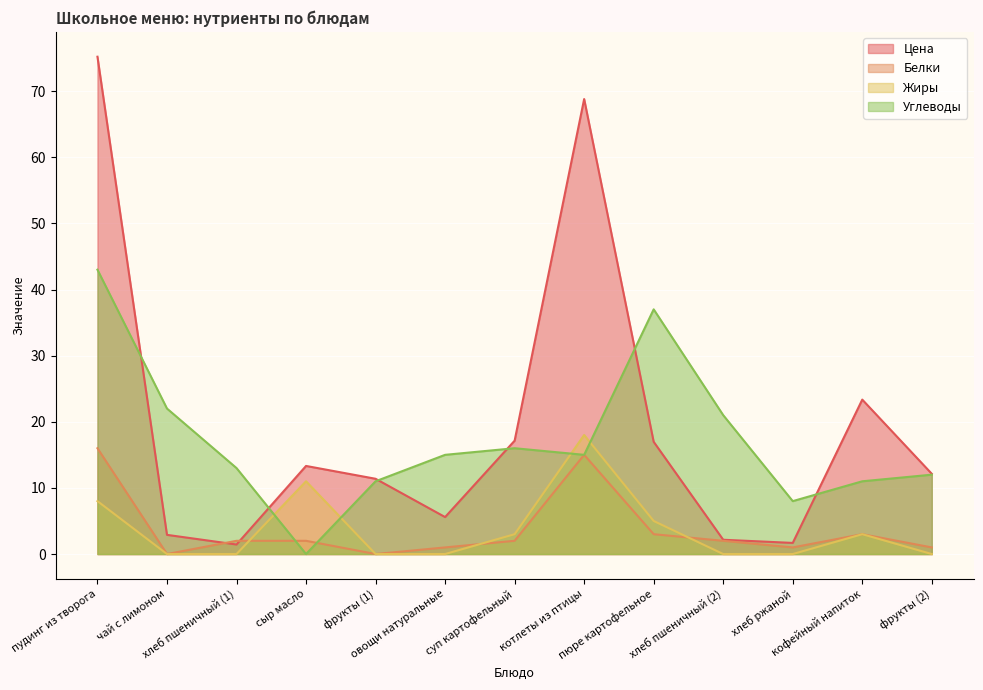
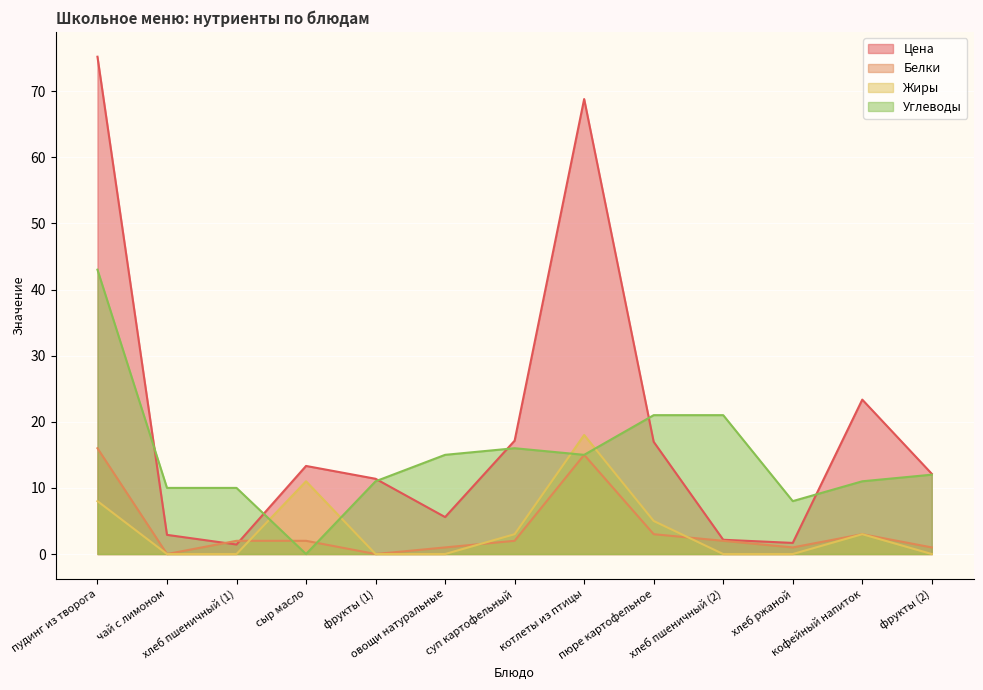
Углеводы, чай с лимоном: 22 -> 10
Углеводы, хлеб пшеничный (1): 13 -> 10
Углеводы, пюре картофельное: 37 -> 21
